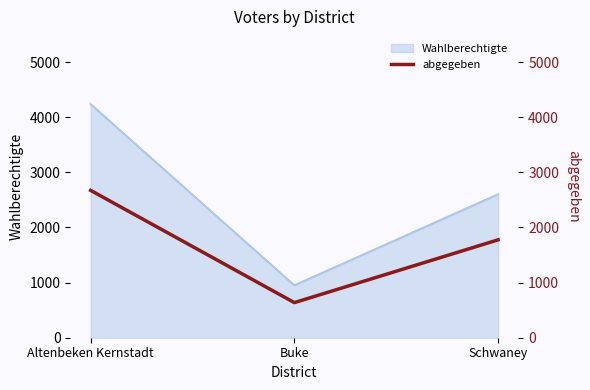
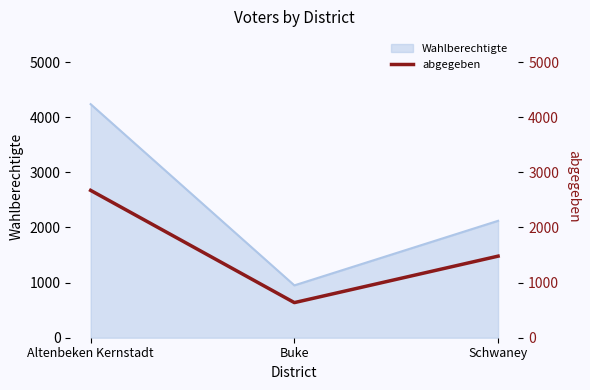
Wahlberechtigte, Schwaney: 2600 -> 2100
abgegeben, Schwaney: 1800 -> 1500
